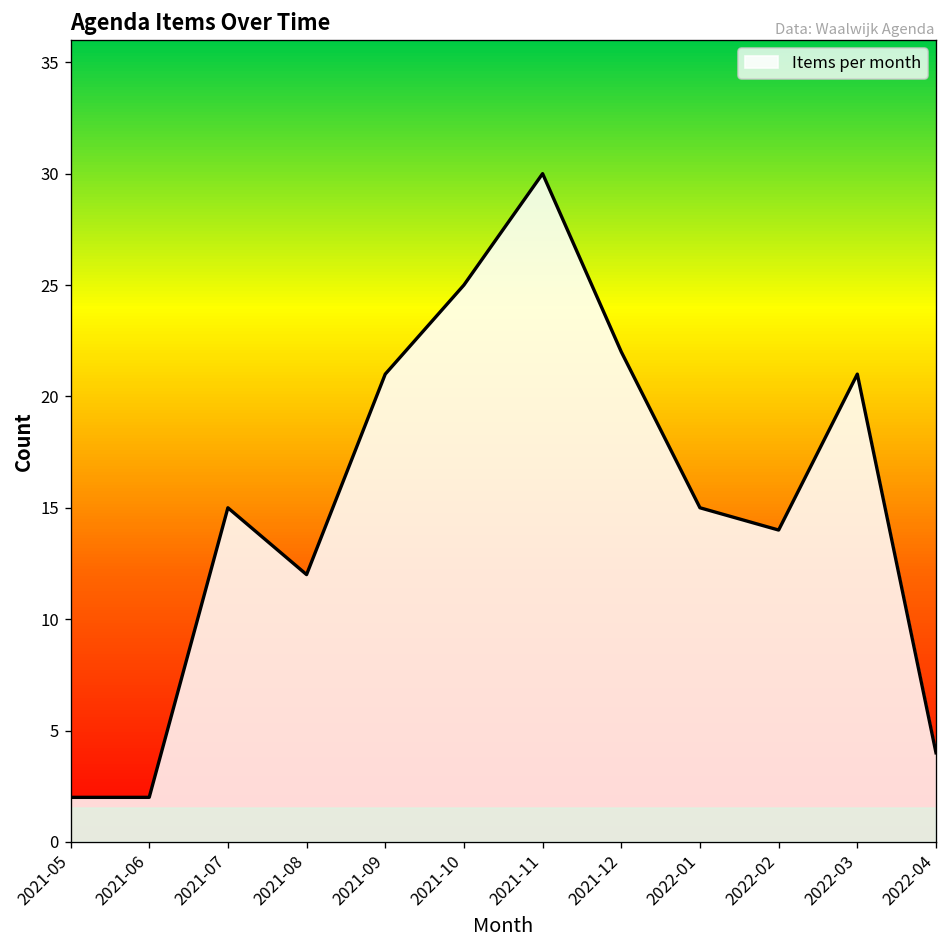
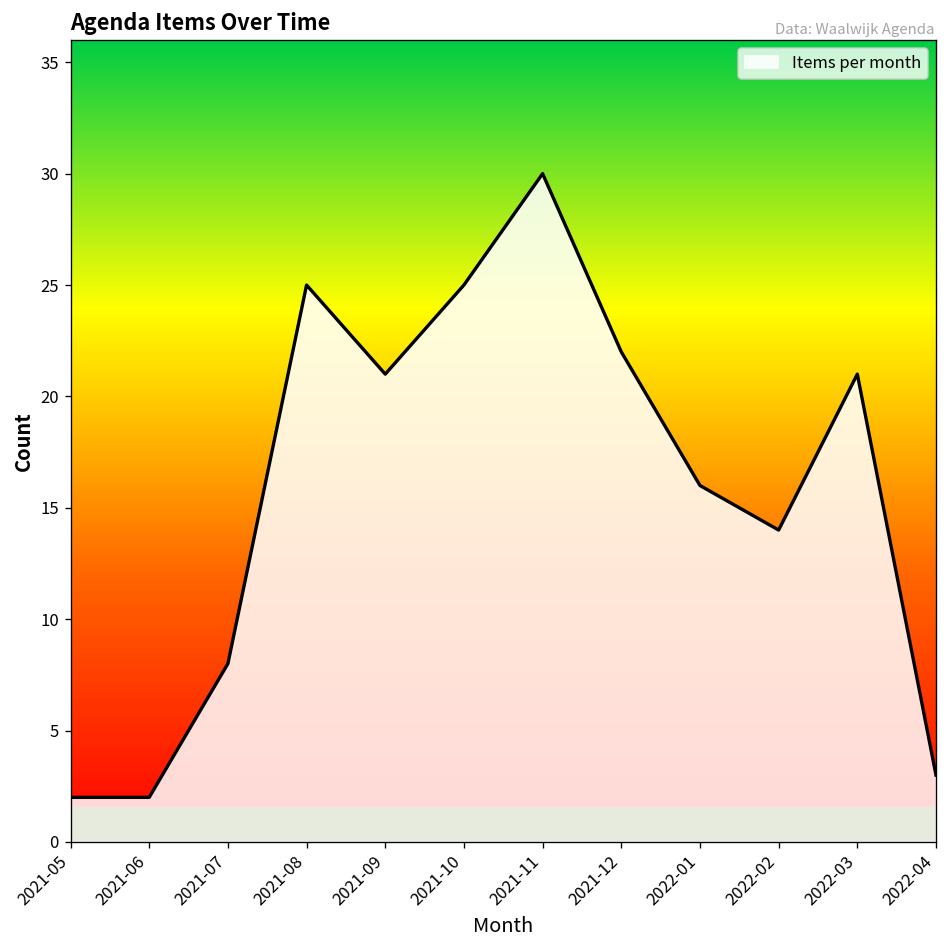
2021-07: 15 -> 8
2021-08: 12 -> 25
2022-01: 15 -> 16
2022-04: 4 -> 3
